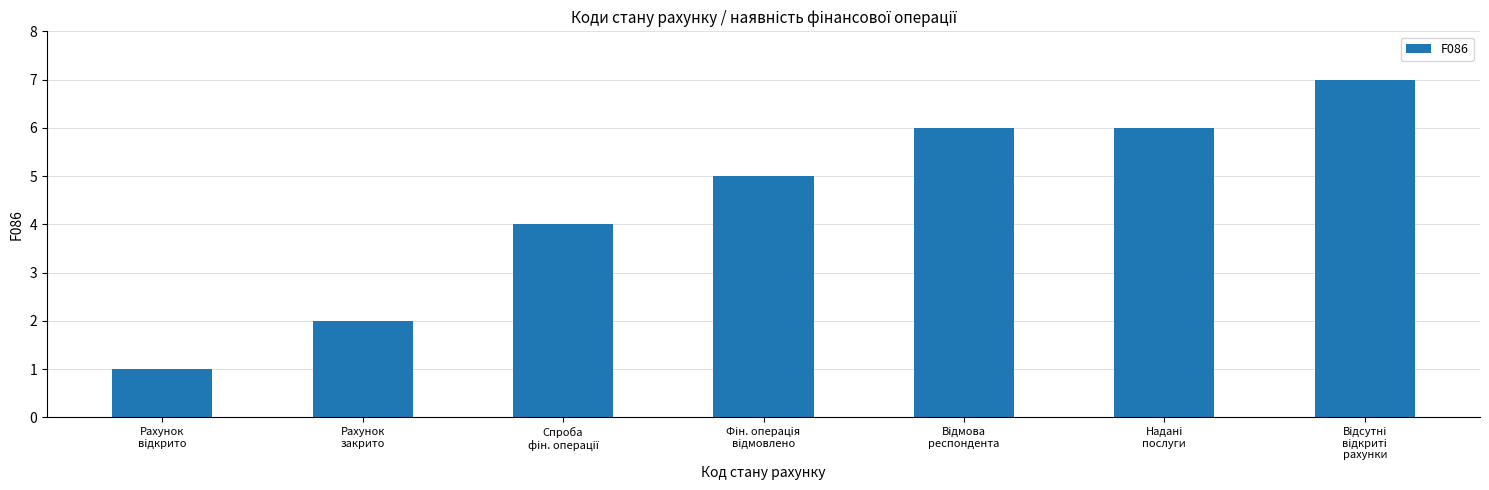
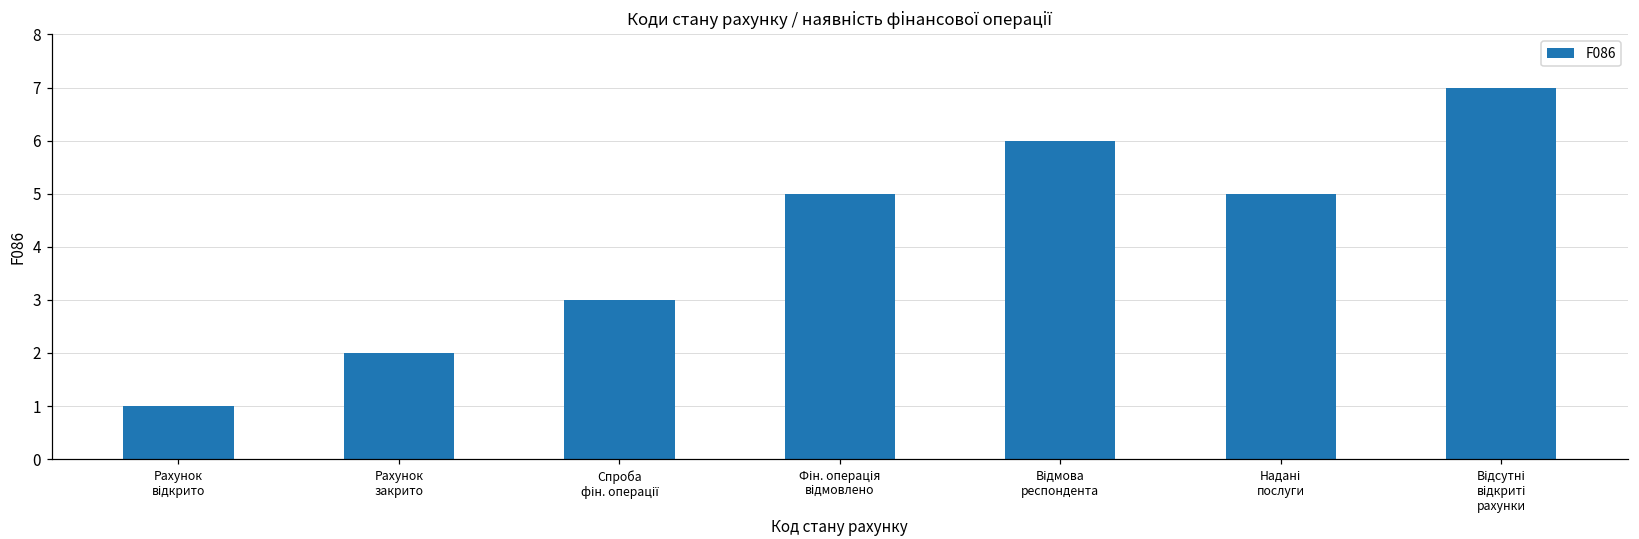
Спроба фін. операції: 4 -> 3
Надані послуги: 6 -> 5
